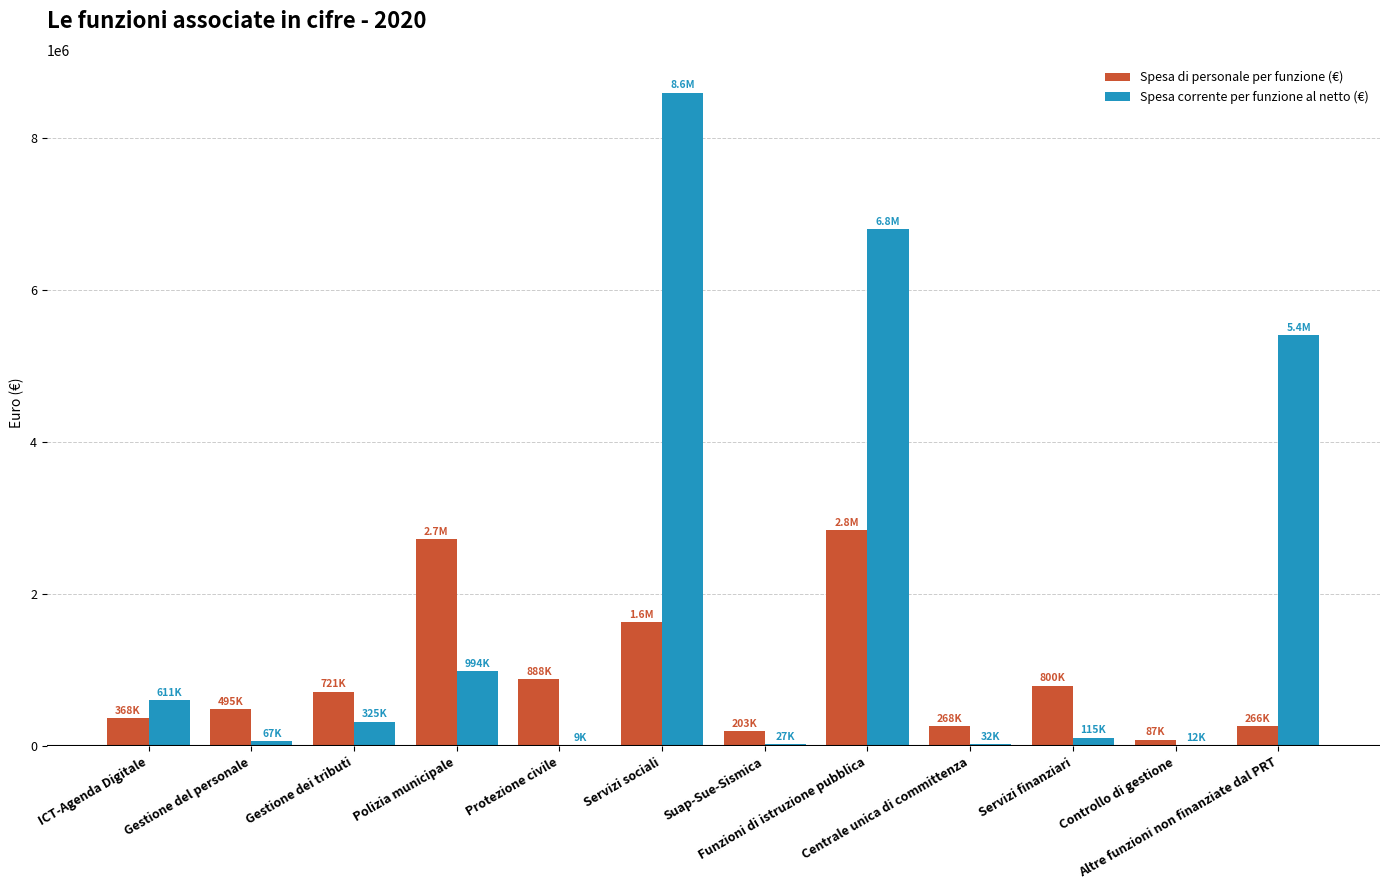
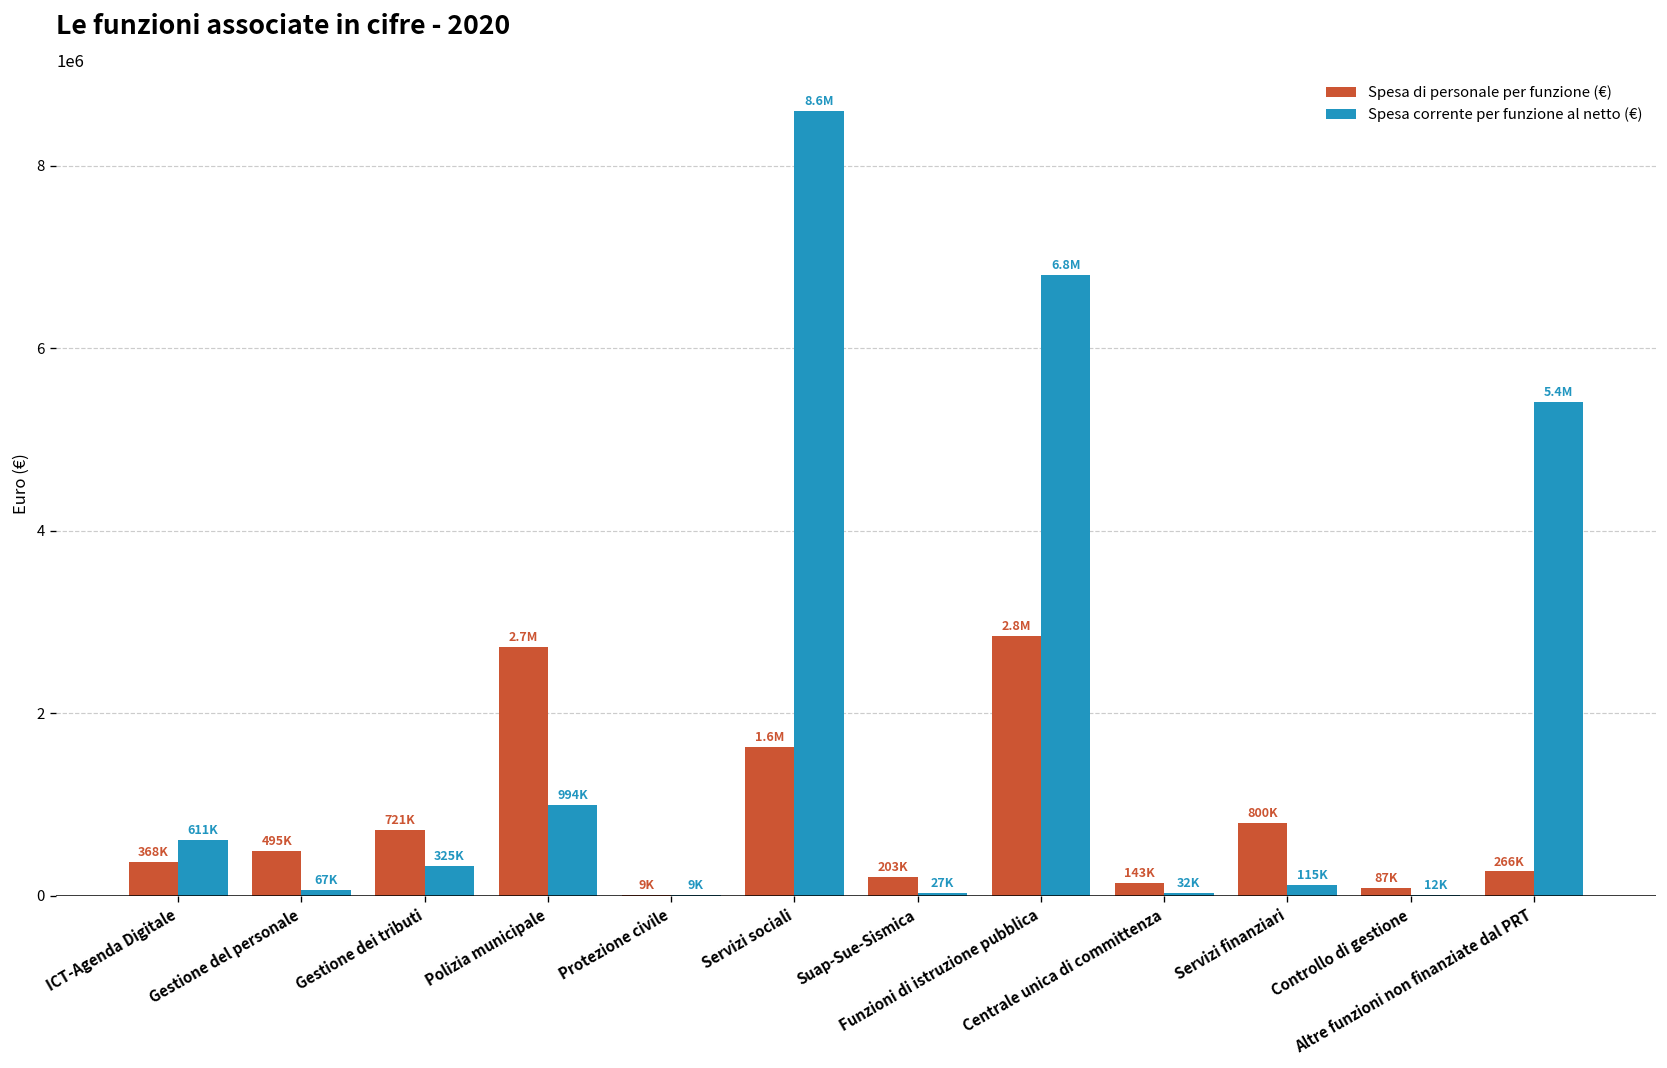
Spesa di personale per funzione (€), Protezione civile: 888K -> 9K
Spesa di personale per funzione (€), Centrale unica di committenza: 268K -> 143K
